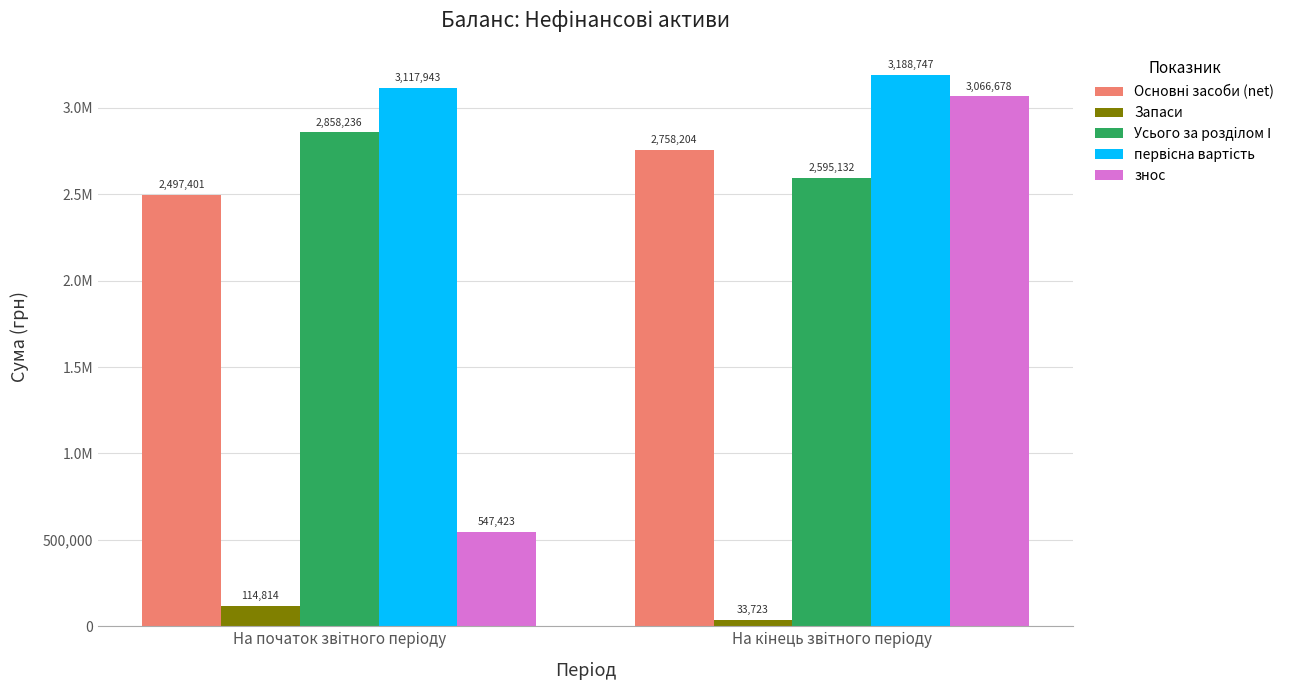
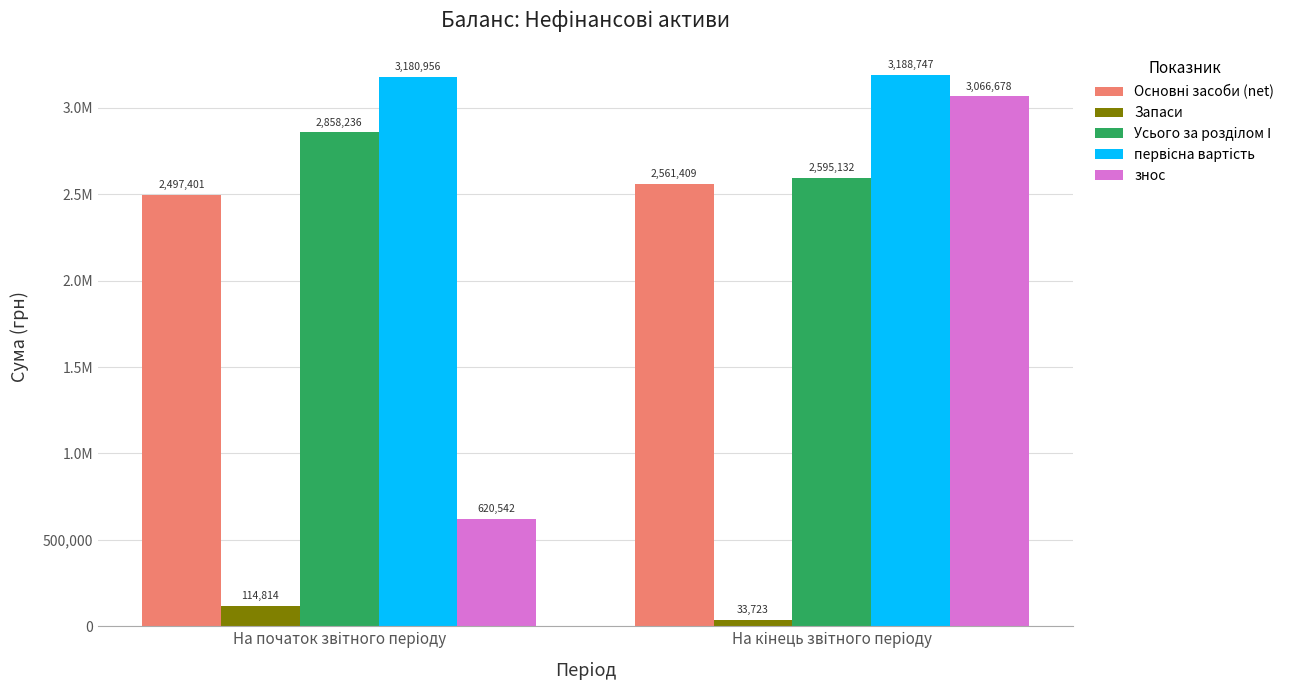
первісна вартість, На початок звітного періоду: 3,117,943 -> 3,180,956
знос, На початок звітного періоду: 547,423 -> 620,542
Основні засоби (net), На кінець звітного періоду: 2,758,204 -> 2,561,409
